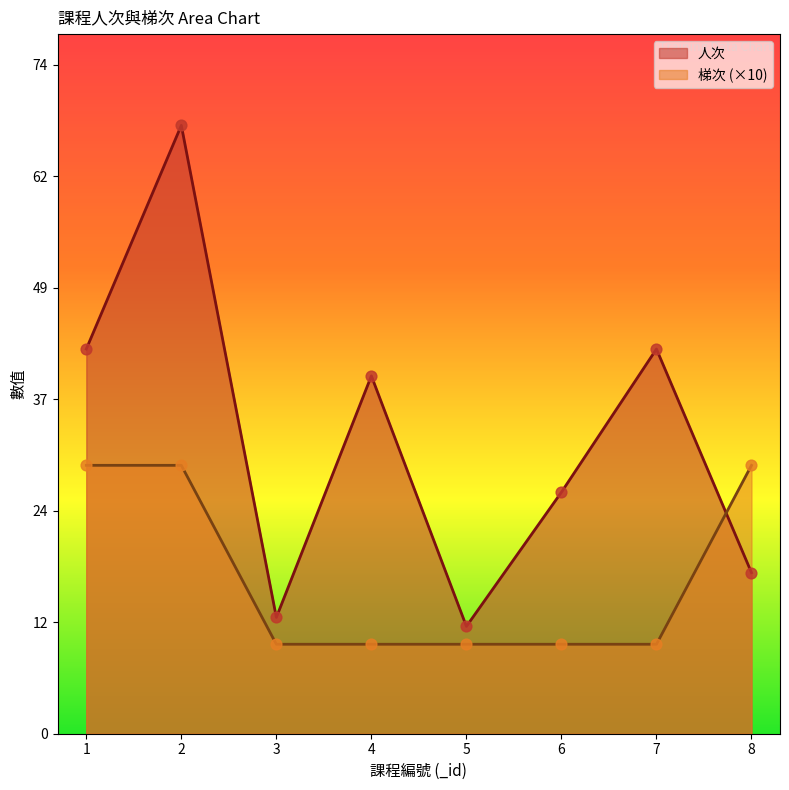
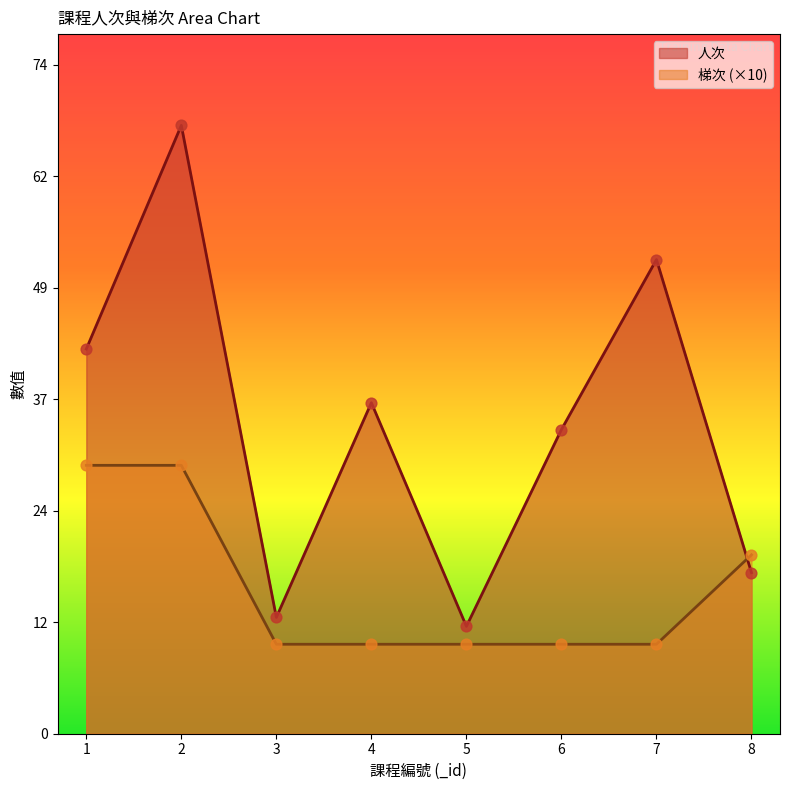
人次, 4: 40 -> 37
人次, 6: 27 -> 34
人次, 7: 43 -> 53
梯次 (×10), 8: 30 -> 20
